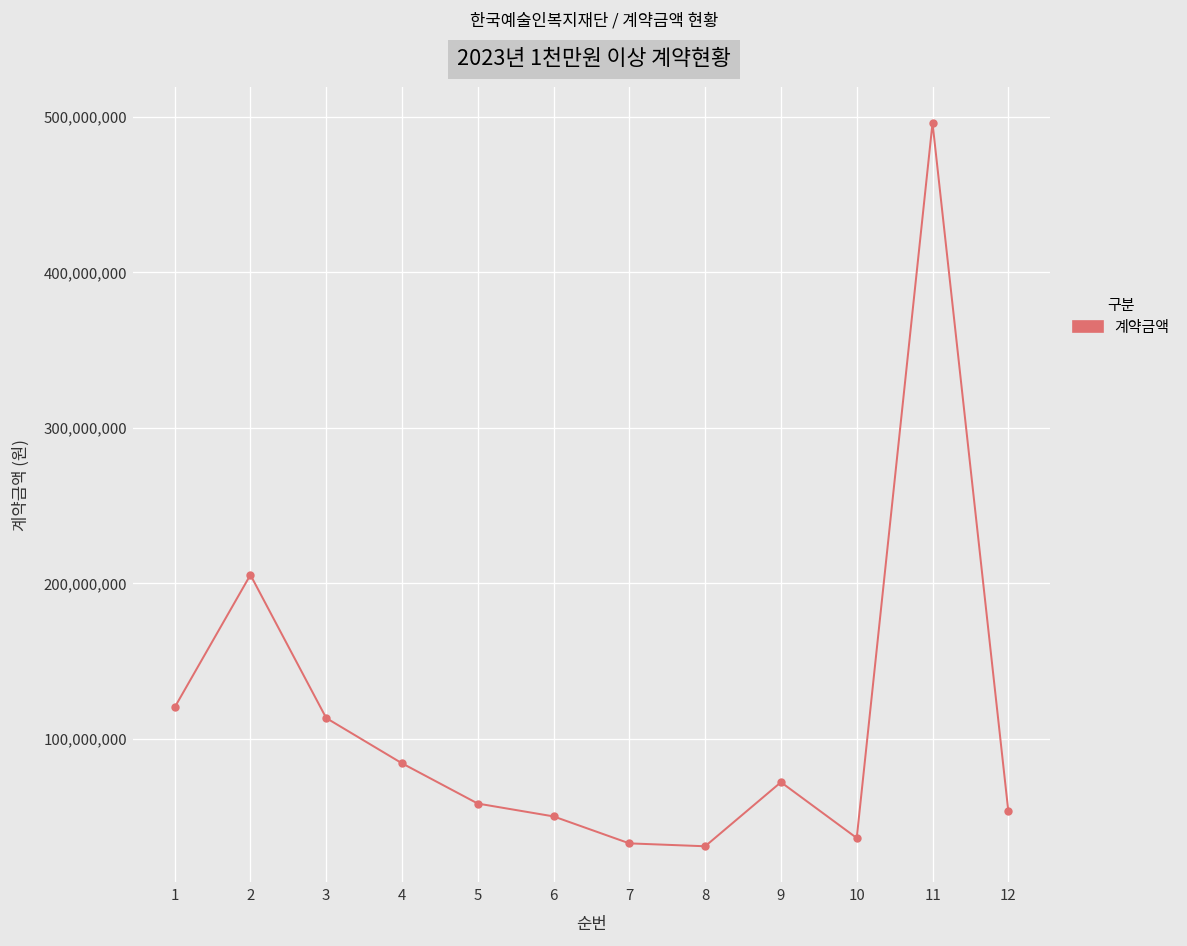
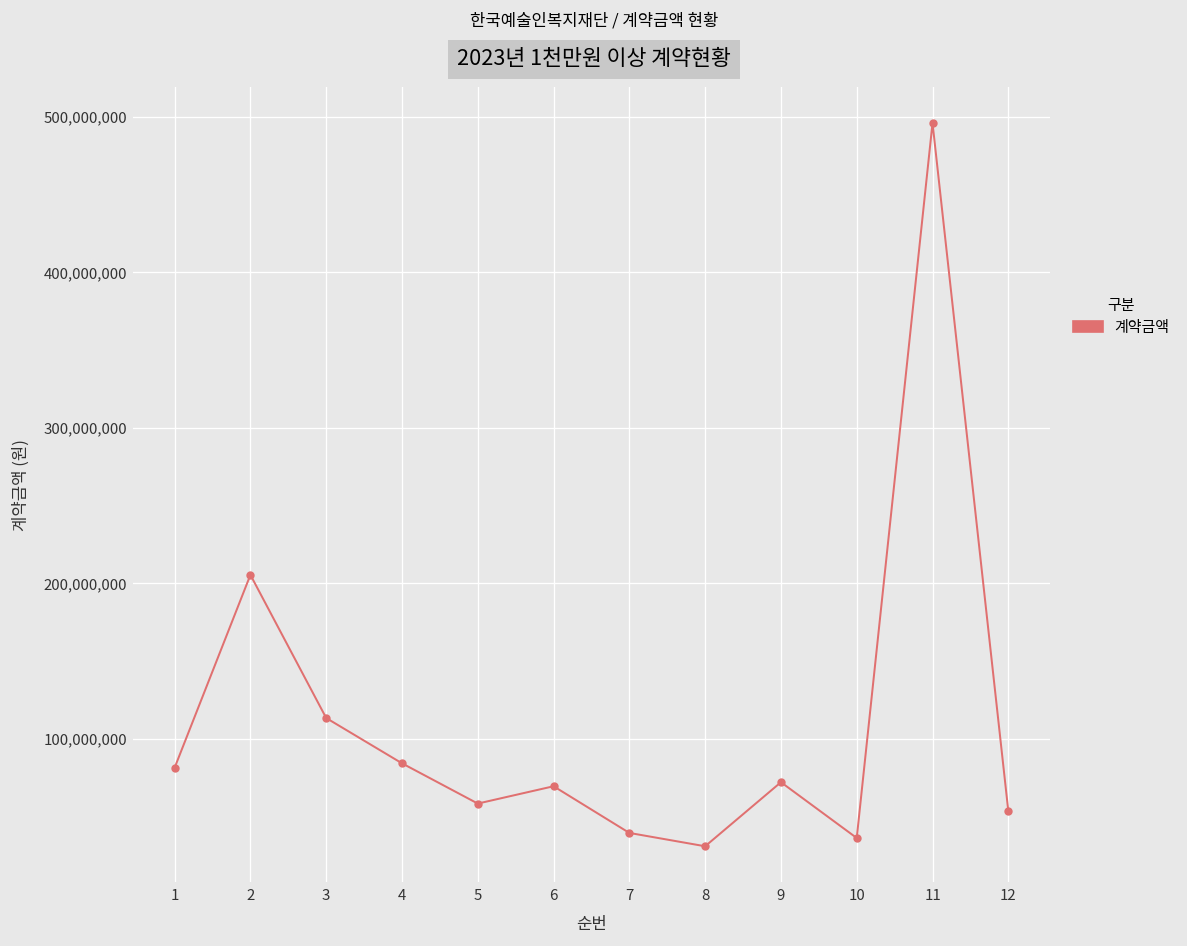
1: 120,000,000 -> 81,000,000
6: 50,000,000 -> 69,000,000
7: 33,000,000 -> 39,000,000
